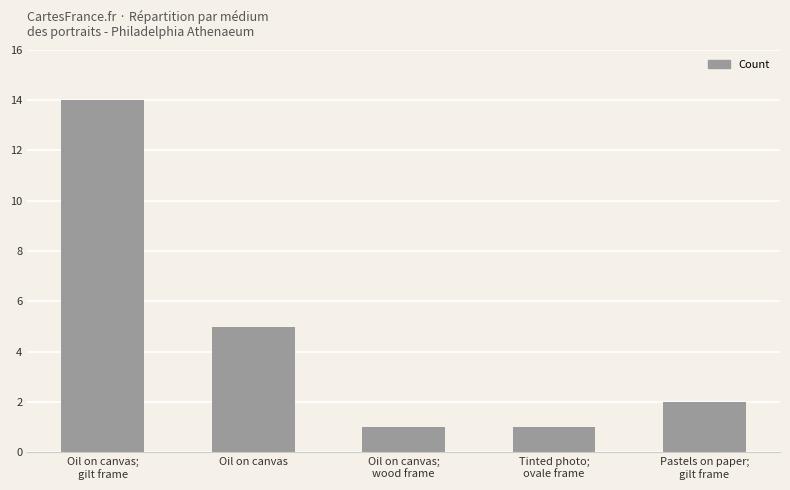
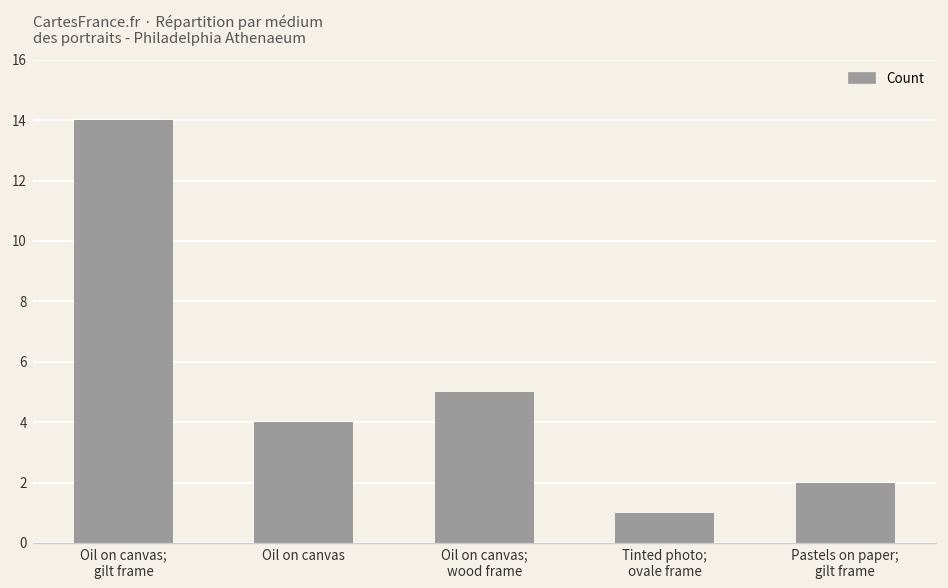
Oil on canvas: 5 -> 4
Oil on canvas; wood frame: 1 -> 5
